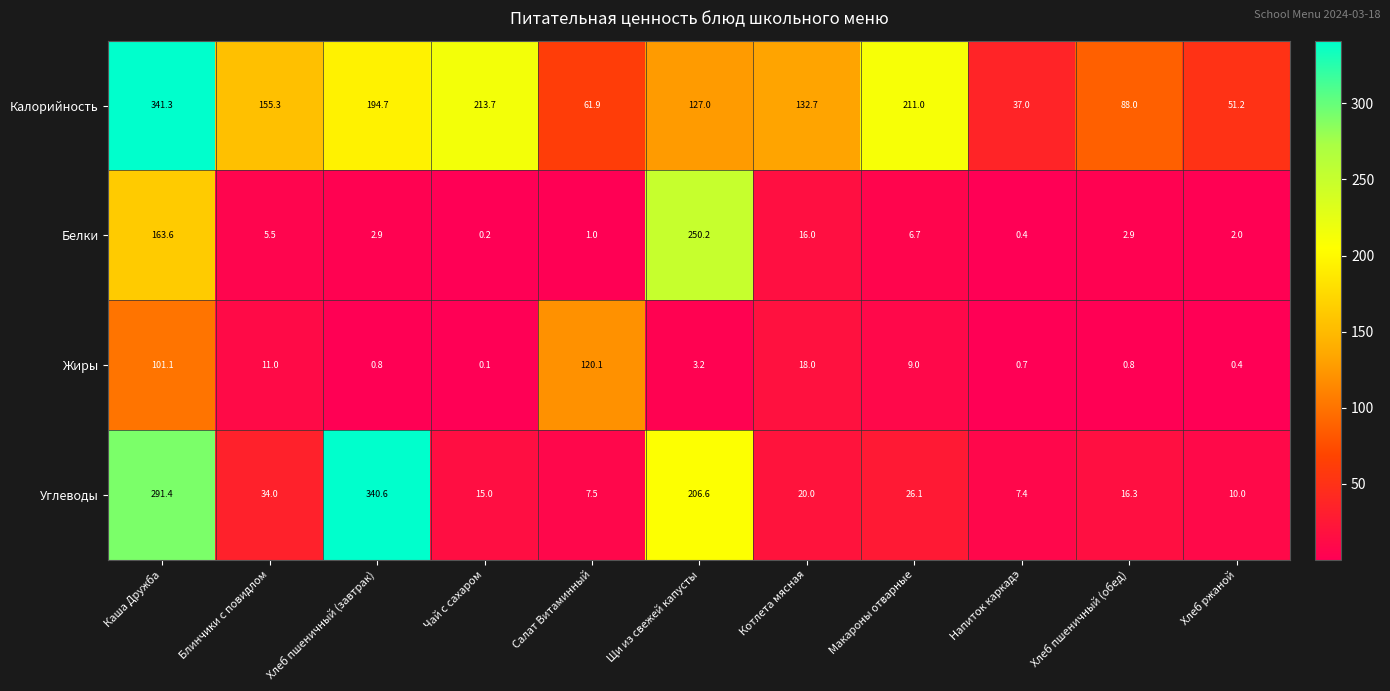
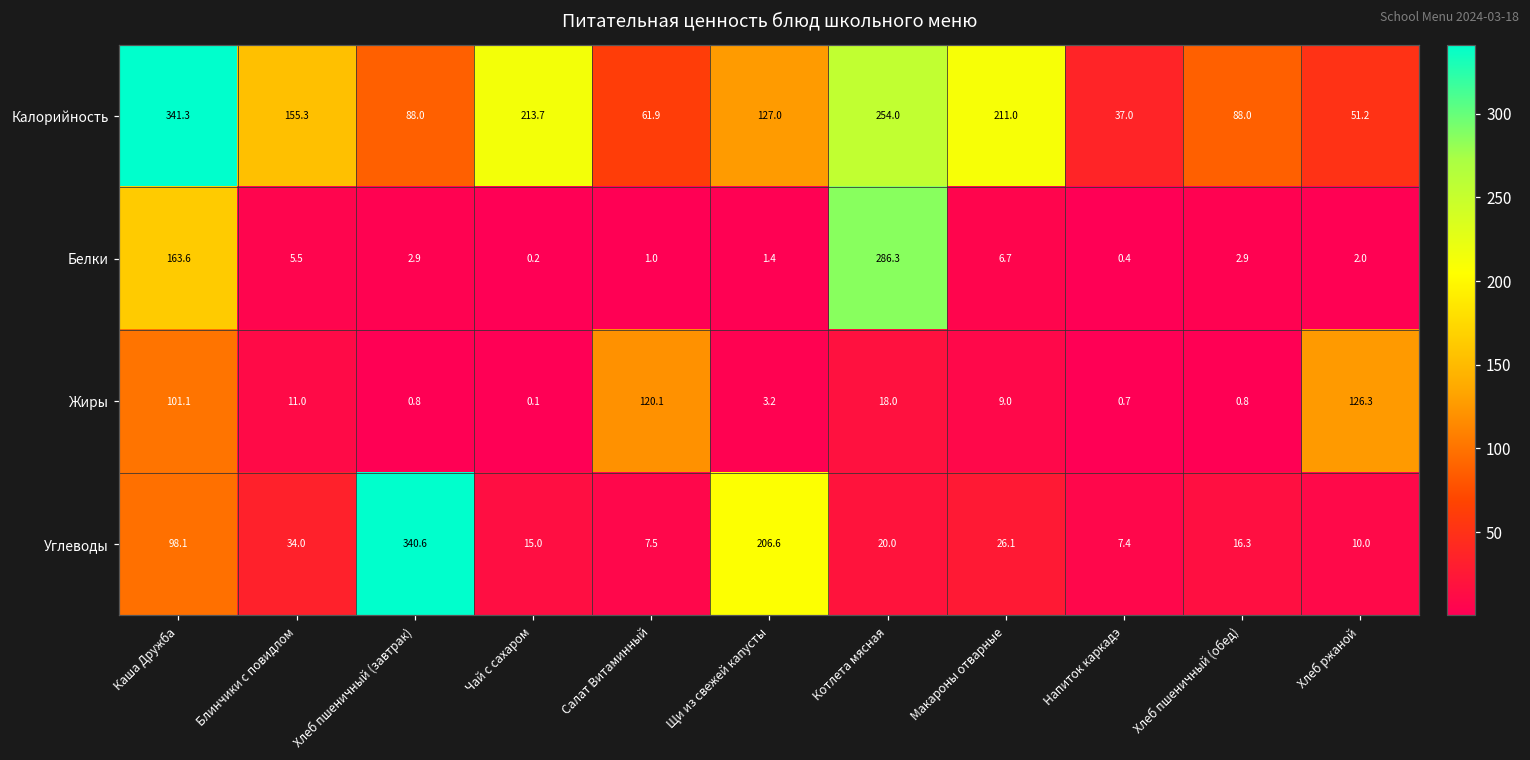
Калорийность, Хлеб пшеничный (завтрак): 194.7 -> 88.0
Калорийность, Котлета мясная: 132.7 -> 254.0
Белки, Щи из свежей капусты: 250.2 -> 1.4
Белки, Котлета мясная: 16.0 -> 286.3
Жиры, Хлеб ржаной: 0.4 -> 126.3
Углеводы, Каша Дружба: 291.4 -> 98.1
